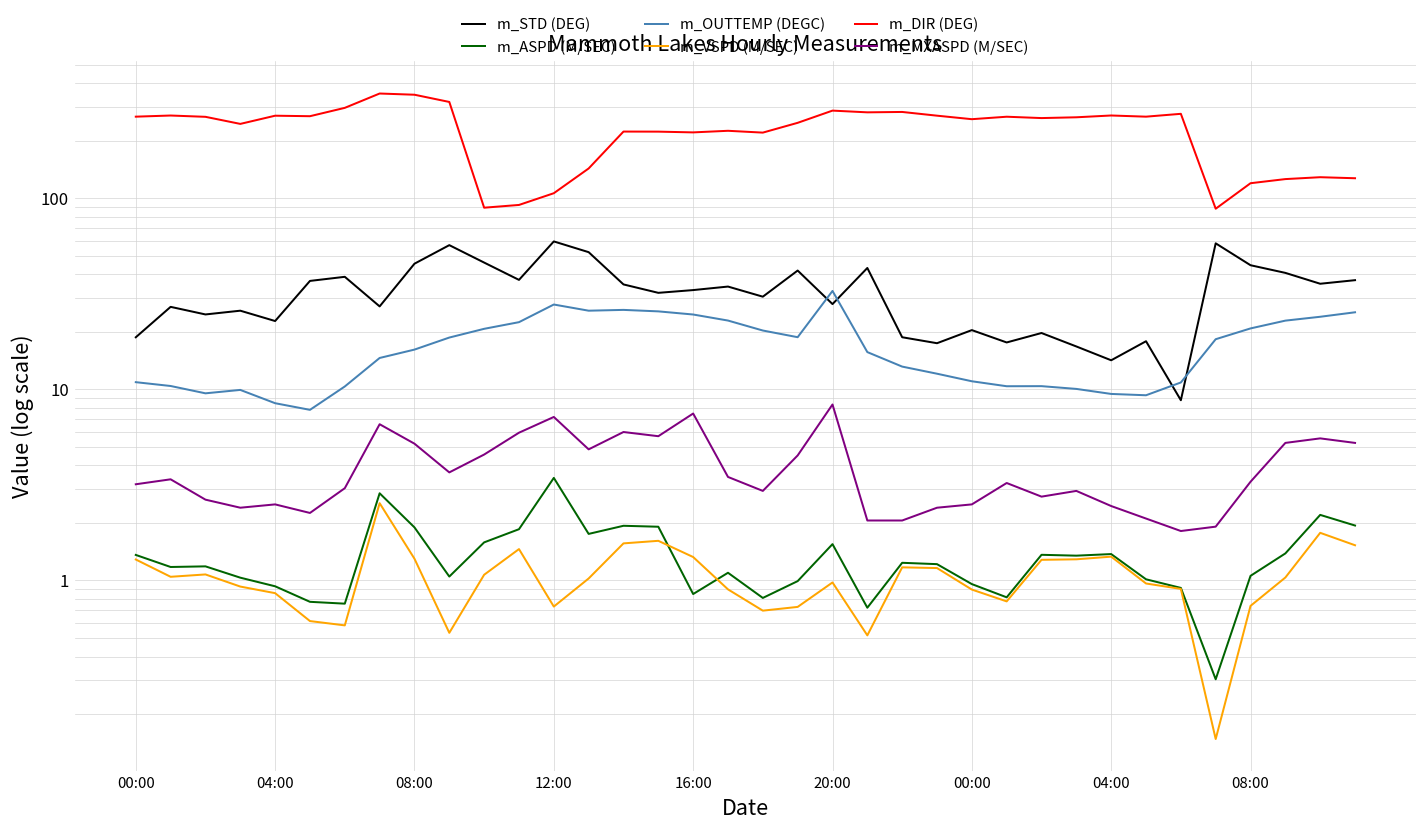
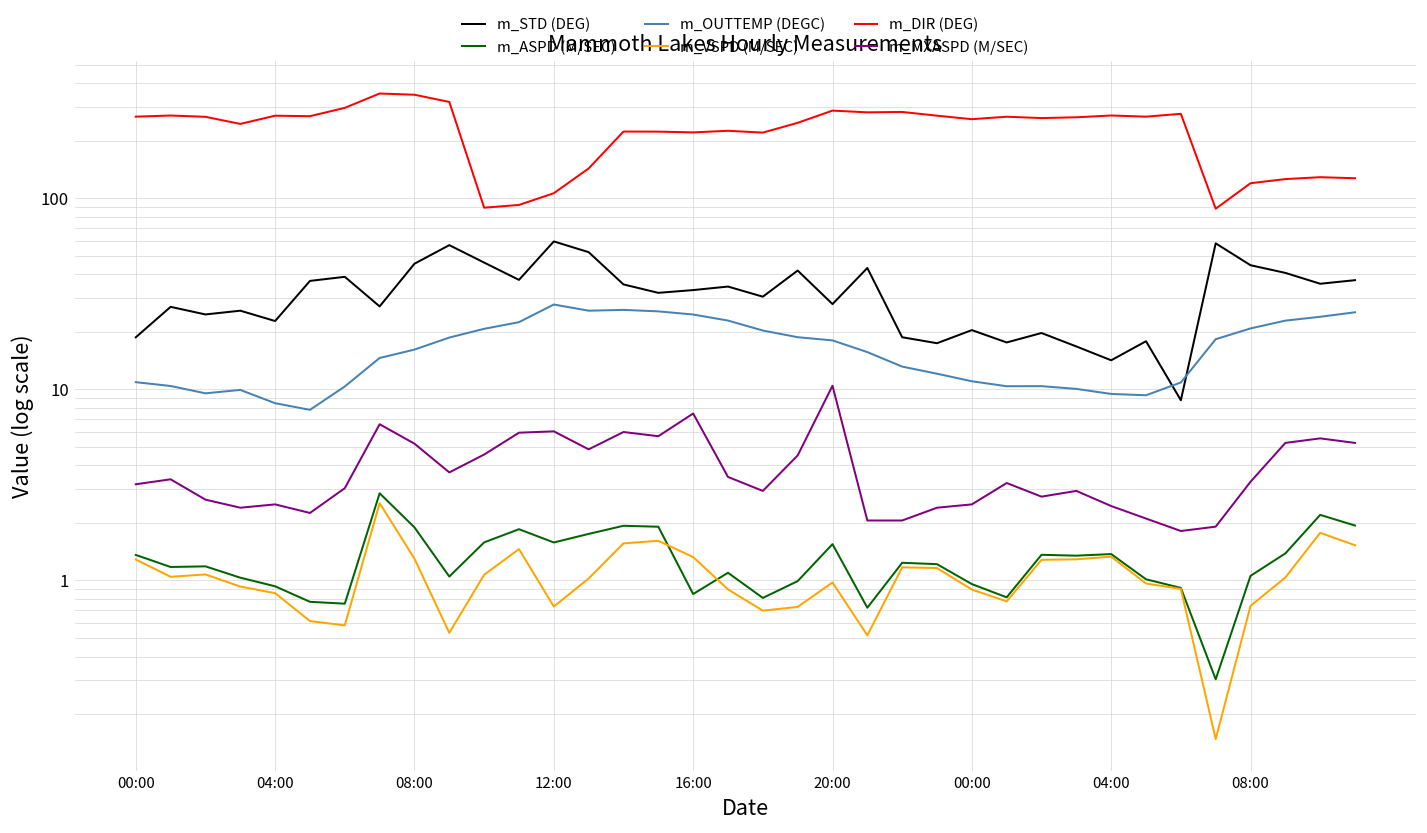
m_ASPD (M/SEC), 12:00: 3.4 -> 1.6
m_MXASPD (M/SEC), 12:00: 7 -> 6.0
m_OUTTEMP (DEGC), 20:00: 33 -> 18
m_MXASPD (M/SEC), 20:00: 8 -> 10
